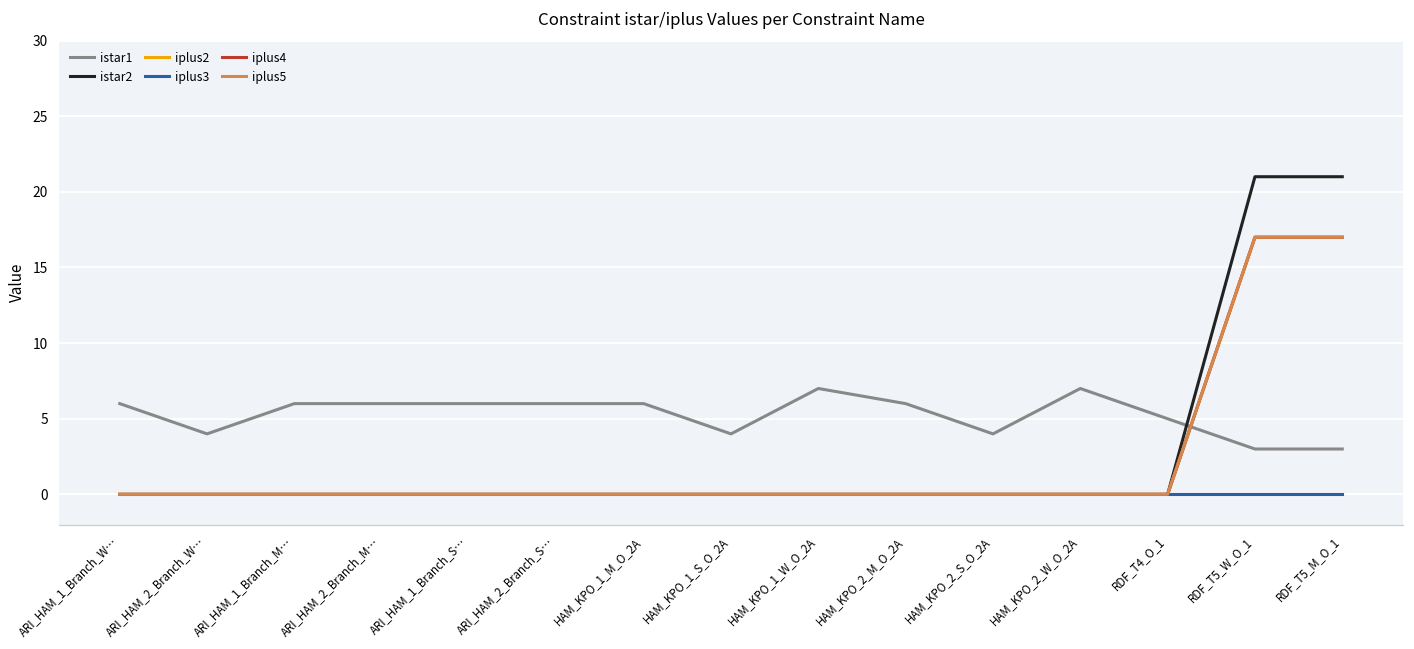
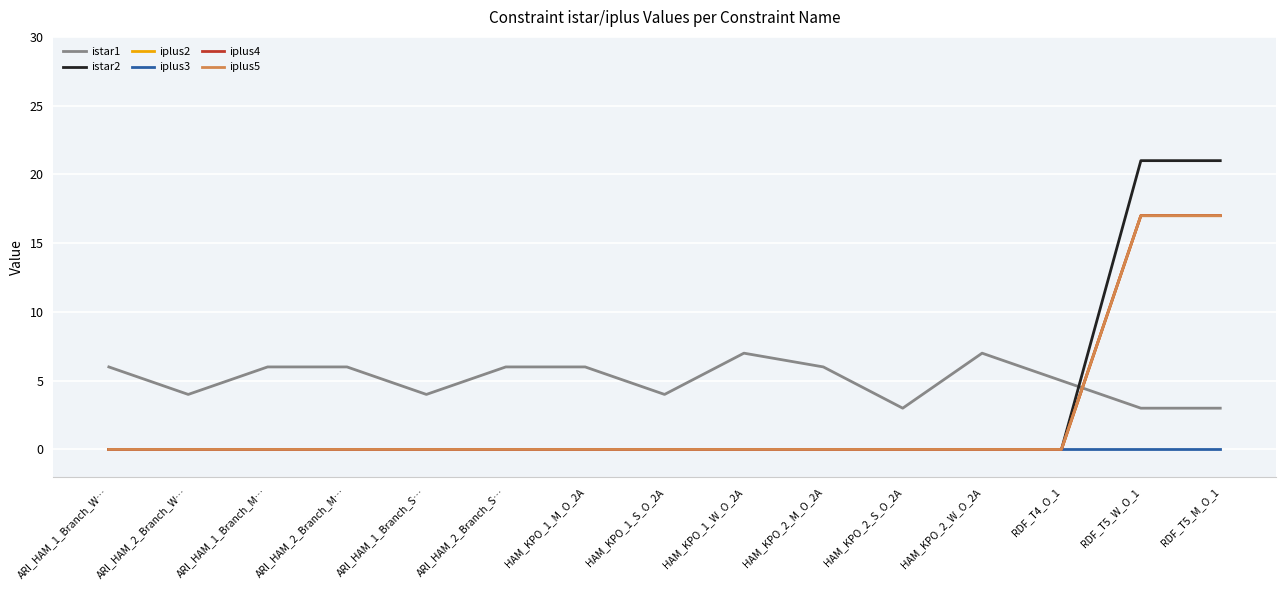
istar1, ARI_HAM_1_Branch_S…: 6 -> 4
istar1, HAM_KPO_2_S_O_2A: 4 -> 3
